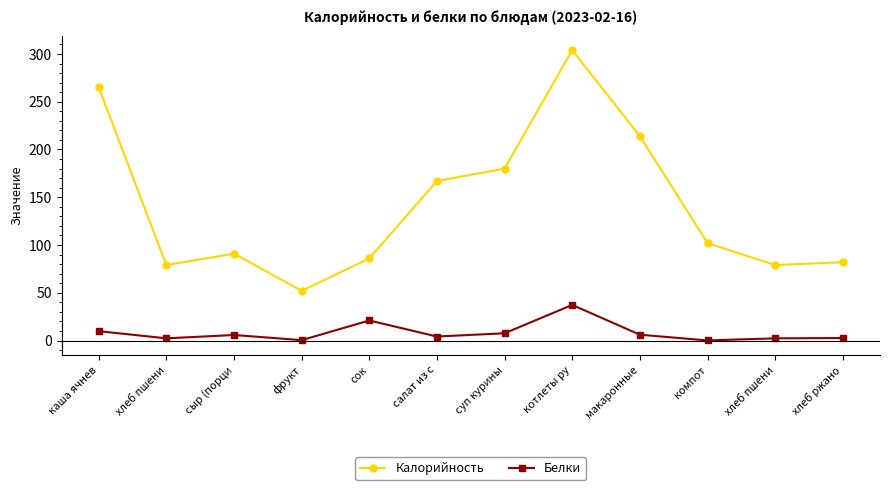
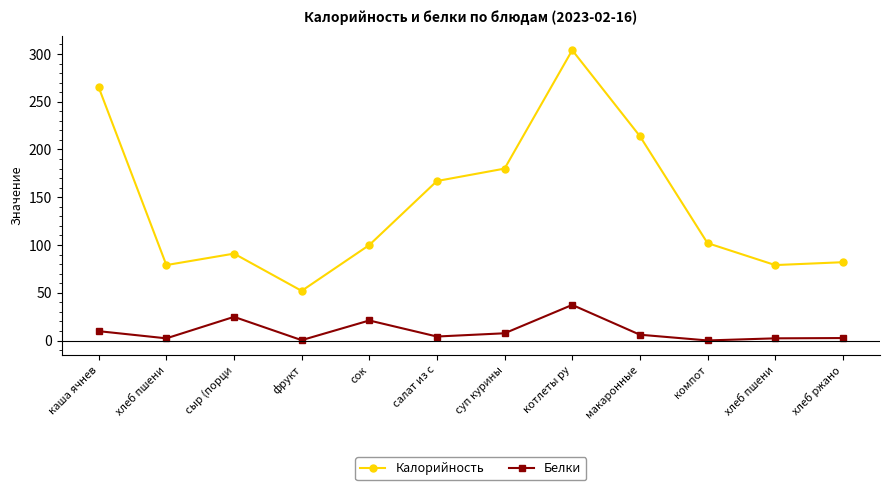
Белки, сыр (порци: 10 -> 20
Калорийность, сок: 90 -> 100
